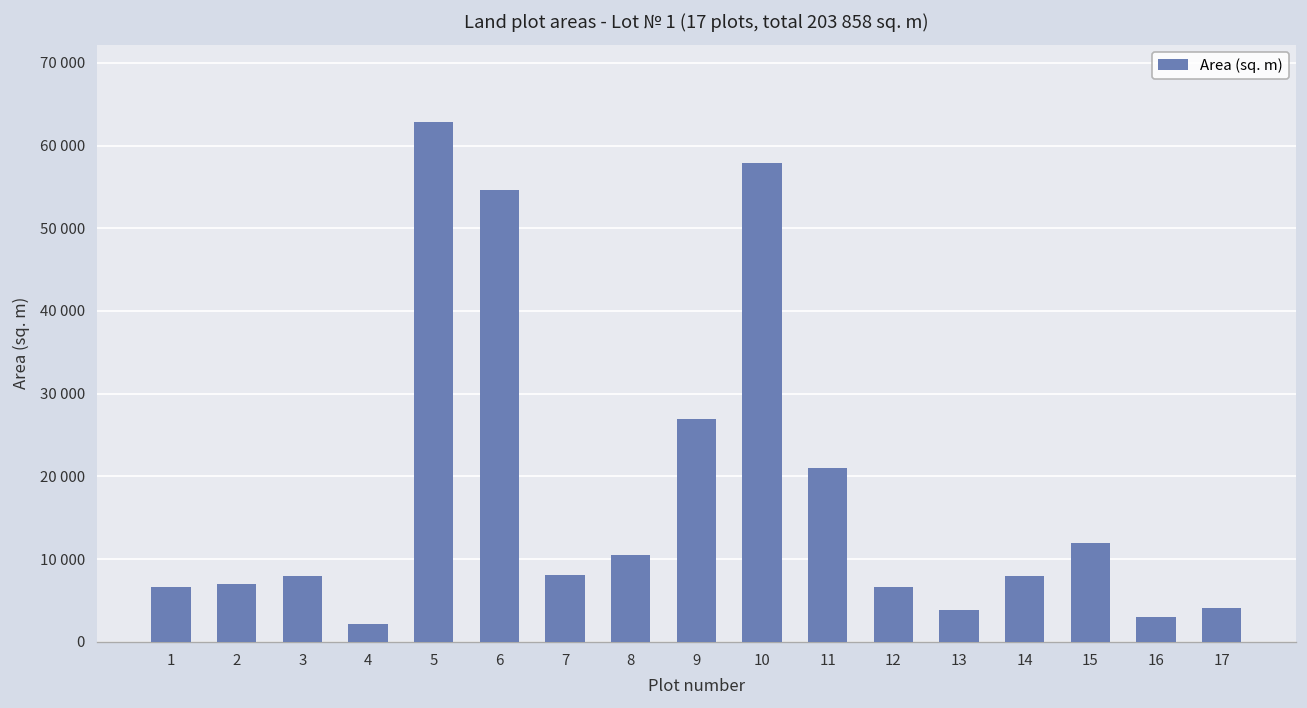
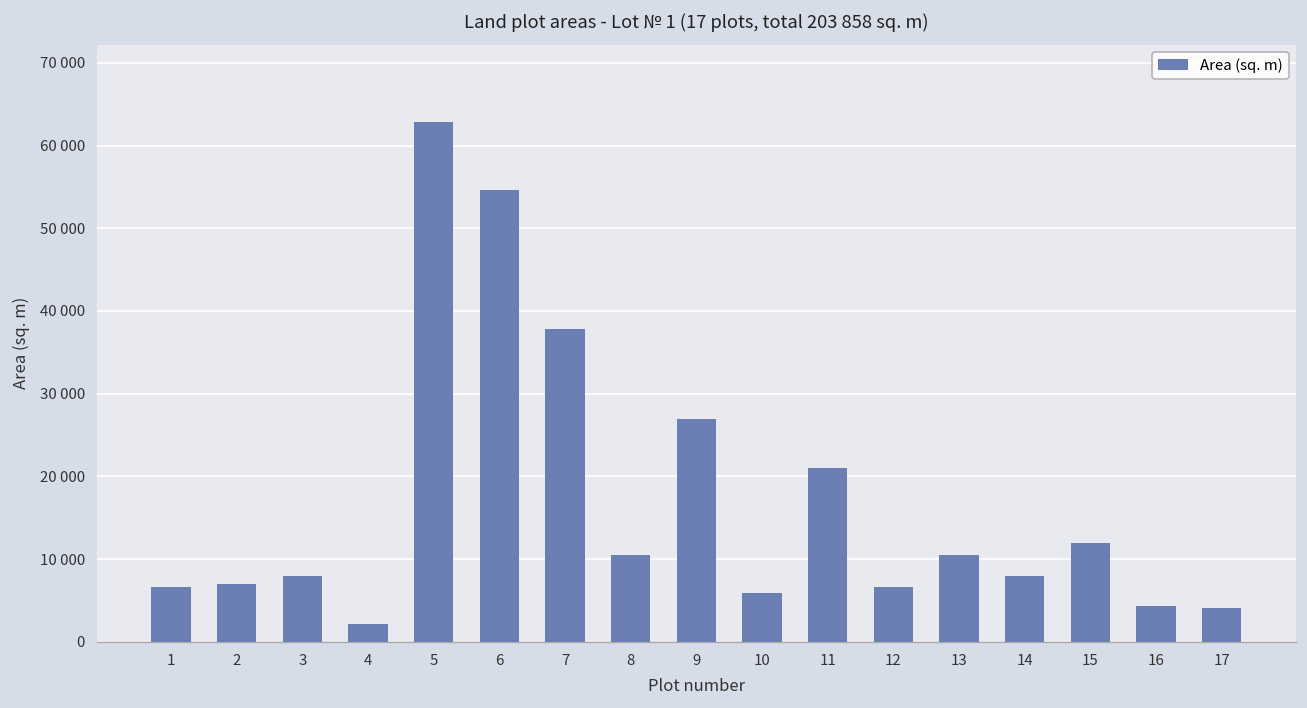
7: 8000 -> 38000
10: 58000 -> 6000
13: 4000 -> 11000
16: 3000 -> 4000
